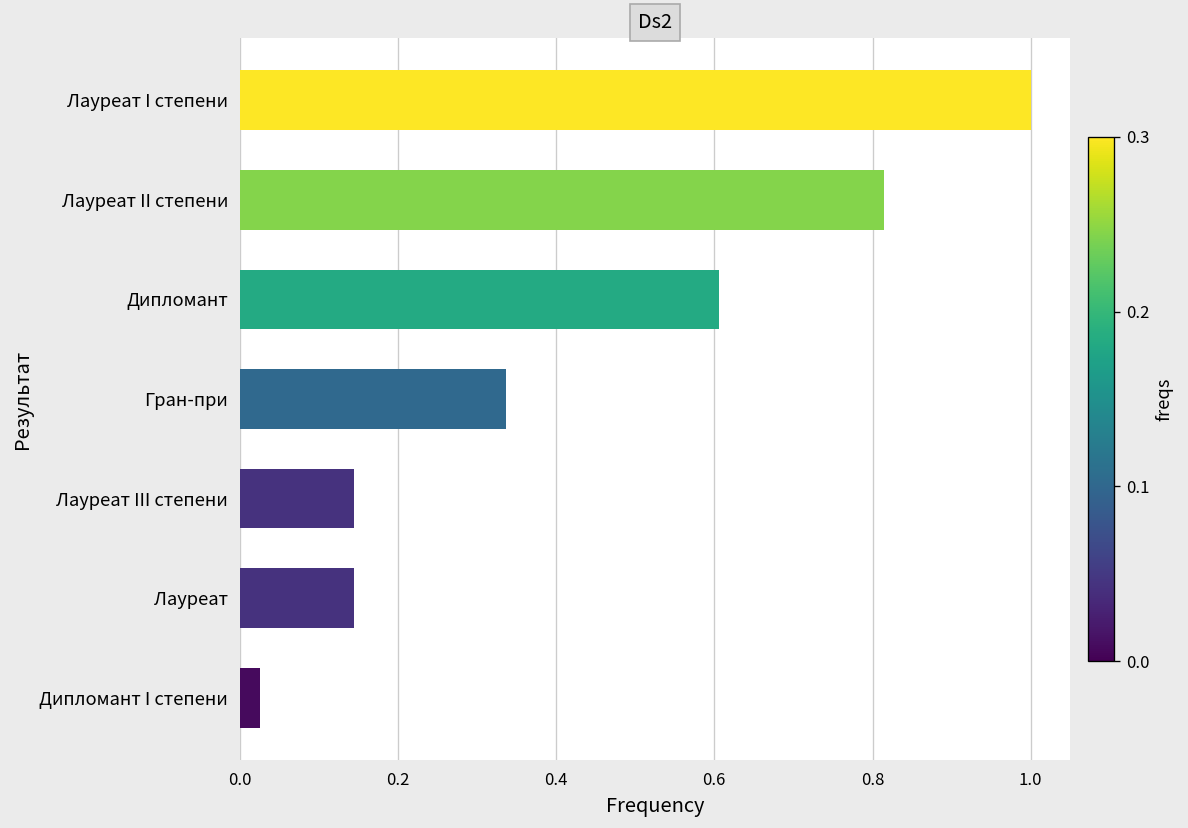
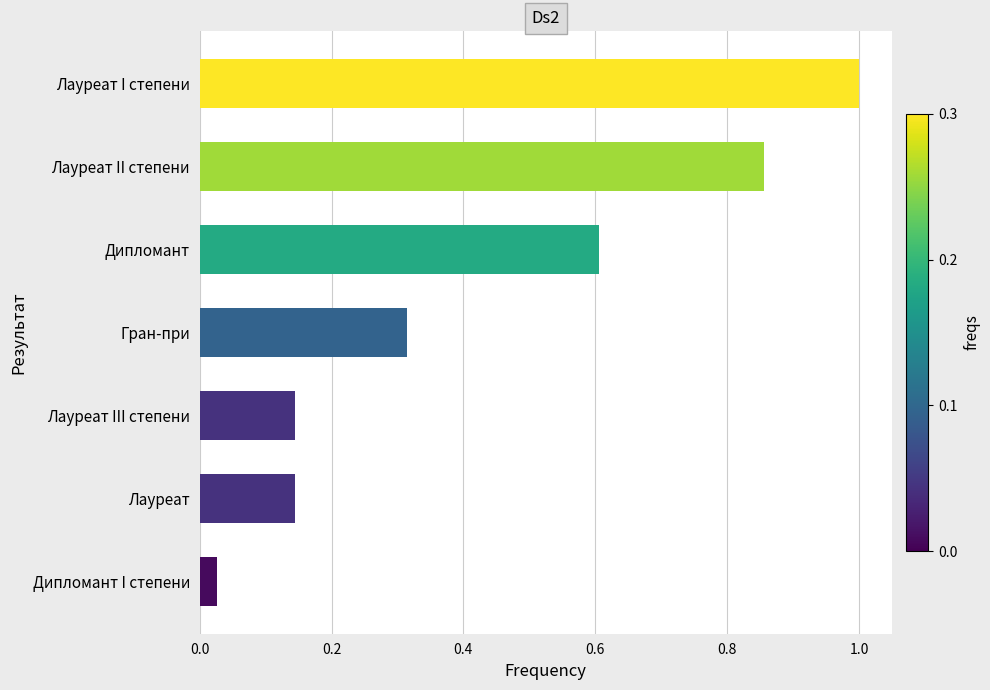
Лауреат II степени: 0.81 -> 0.86
Гран-при: 0.34 -> 0.31
